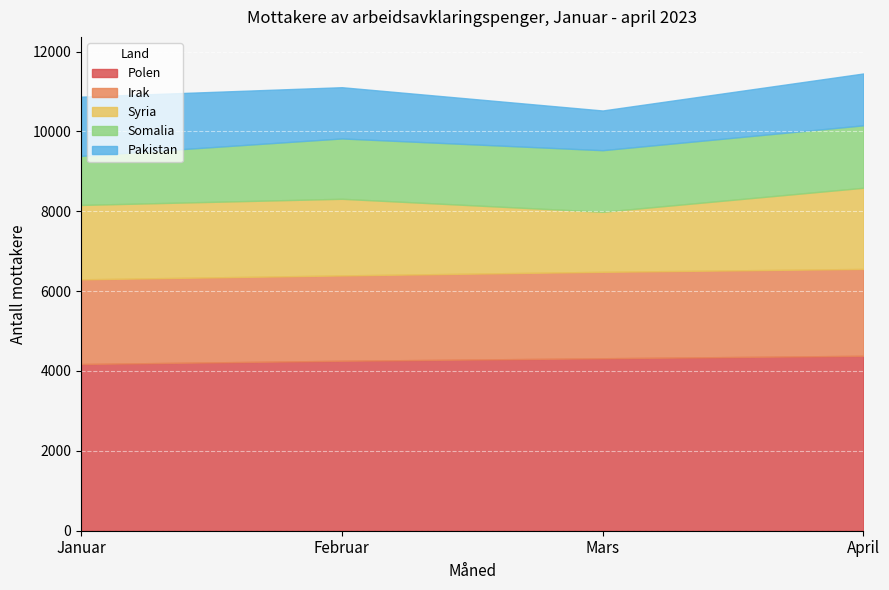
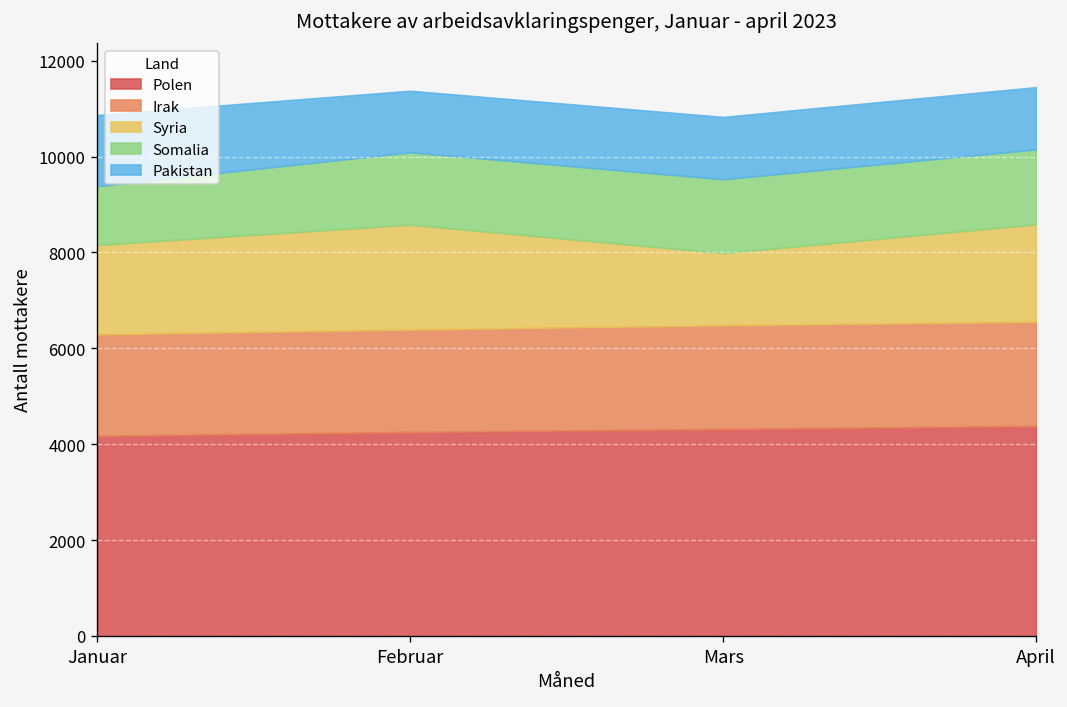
Syria, Februar: 1900 -> 2200
Pakistan, Mars: 1000 -> 1300
